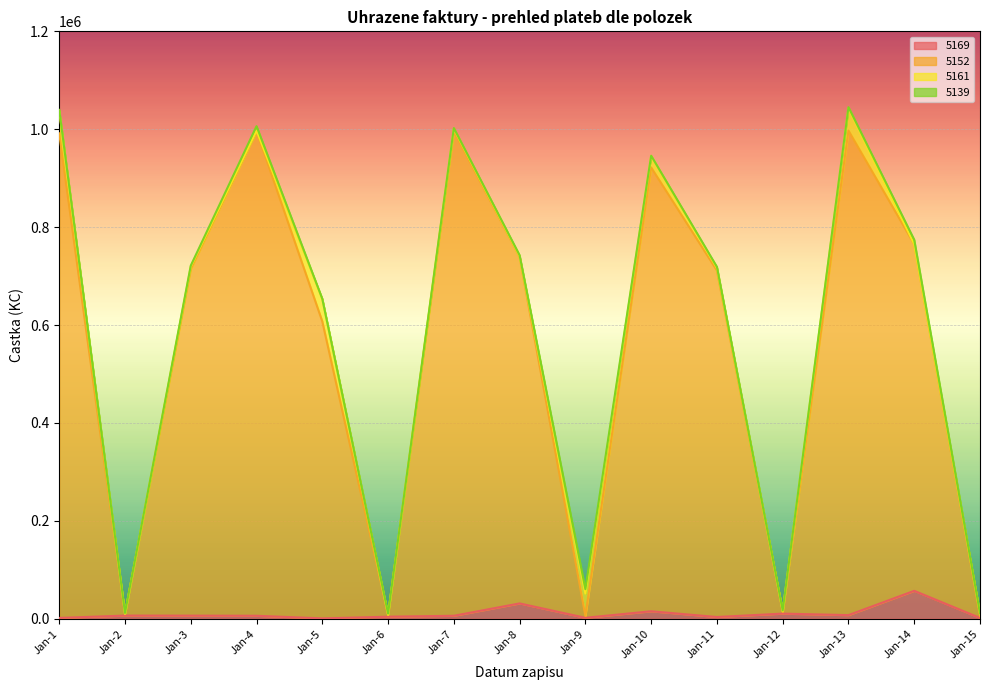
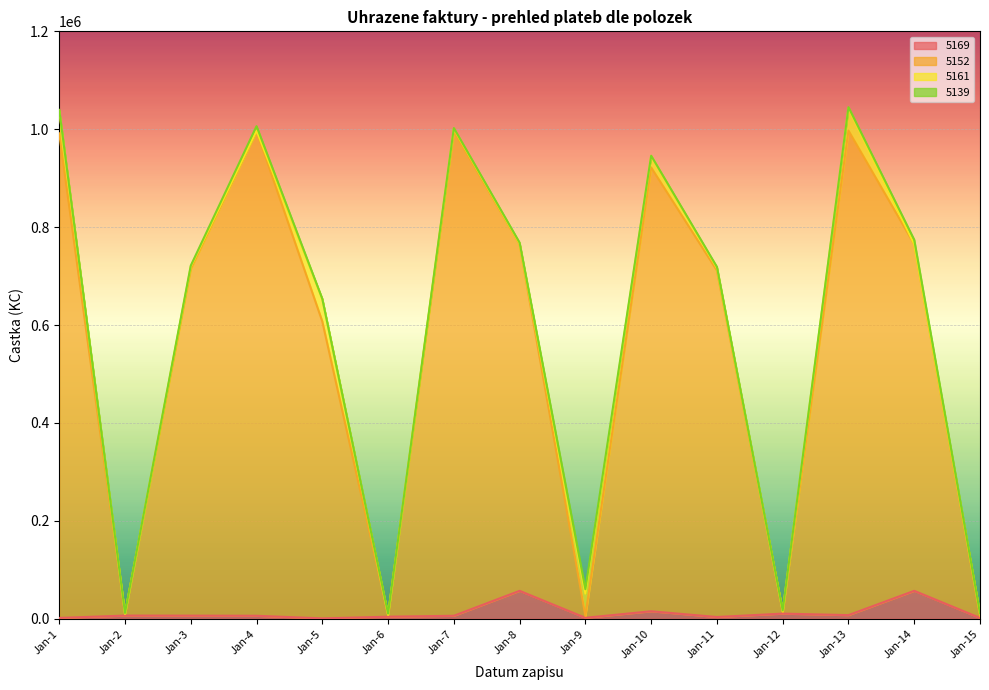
5169, Jan-8: 30000 -> 60000
